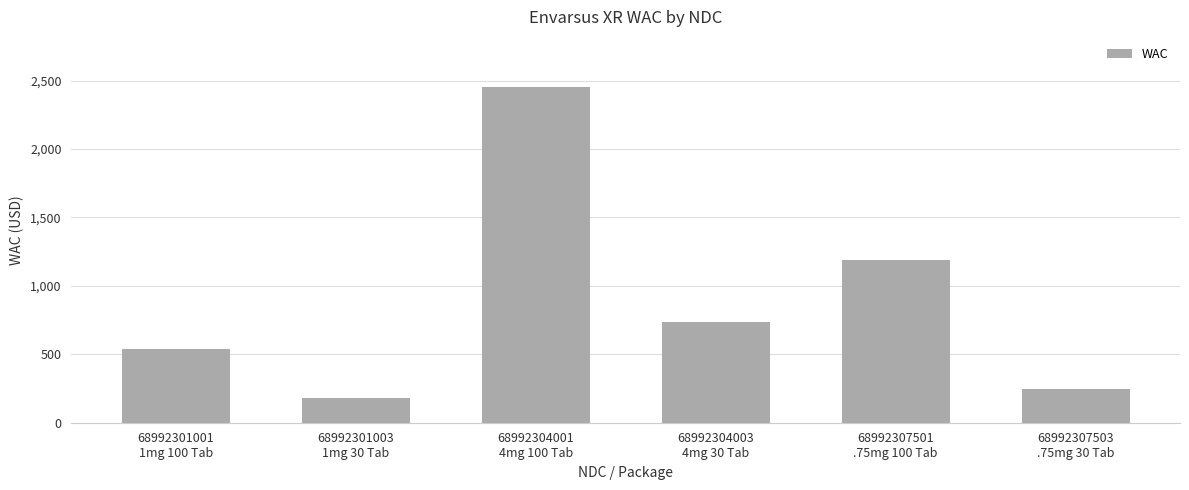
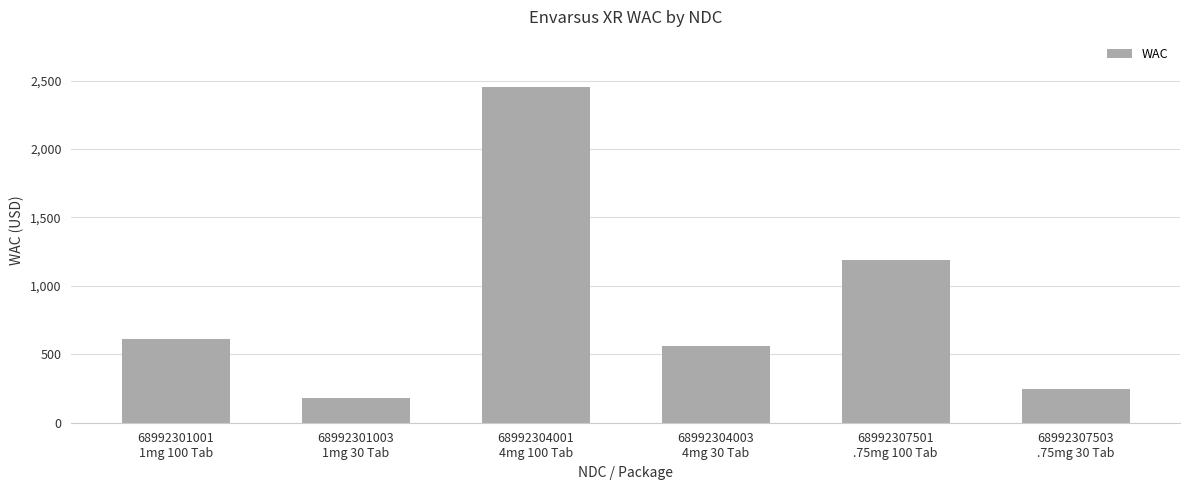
68992301001 1mg 100 Tab: 540 -> 610
68992304003 4mg 30 Tab: 740 -> 560
